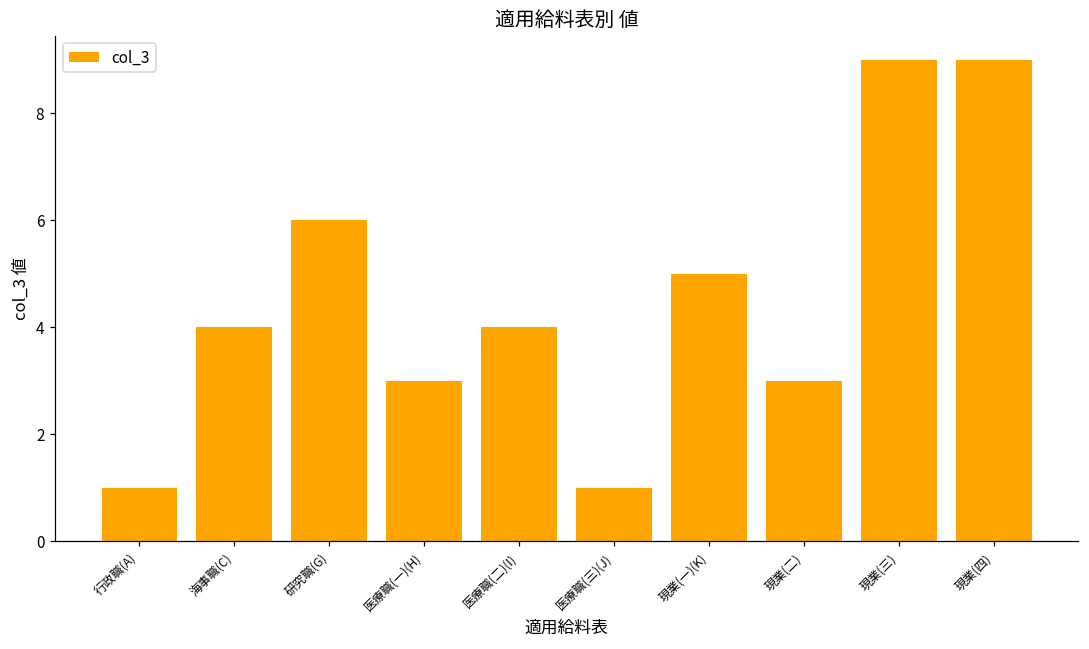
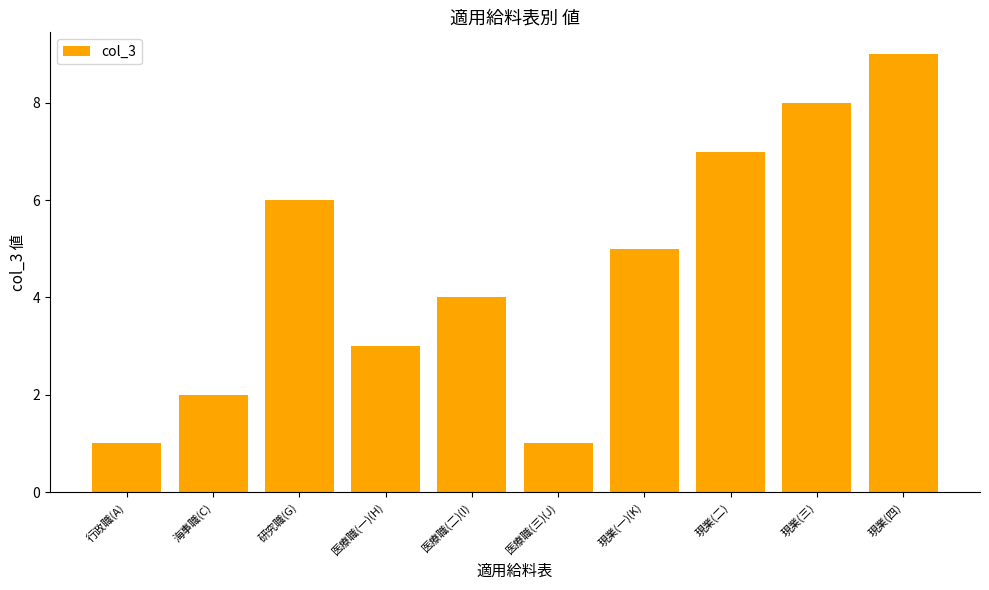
海事職(C): 4 -> 2
現業(二): 3 -> 7
現業(三): 9 -> 8
